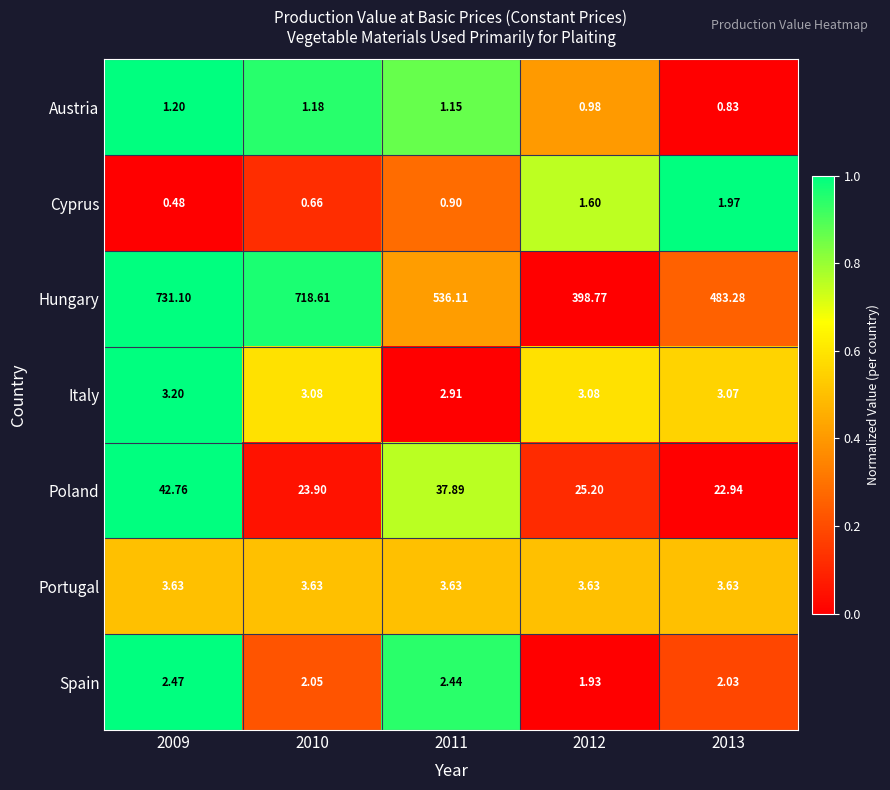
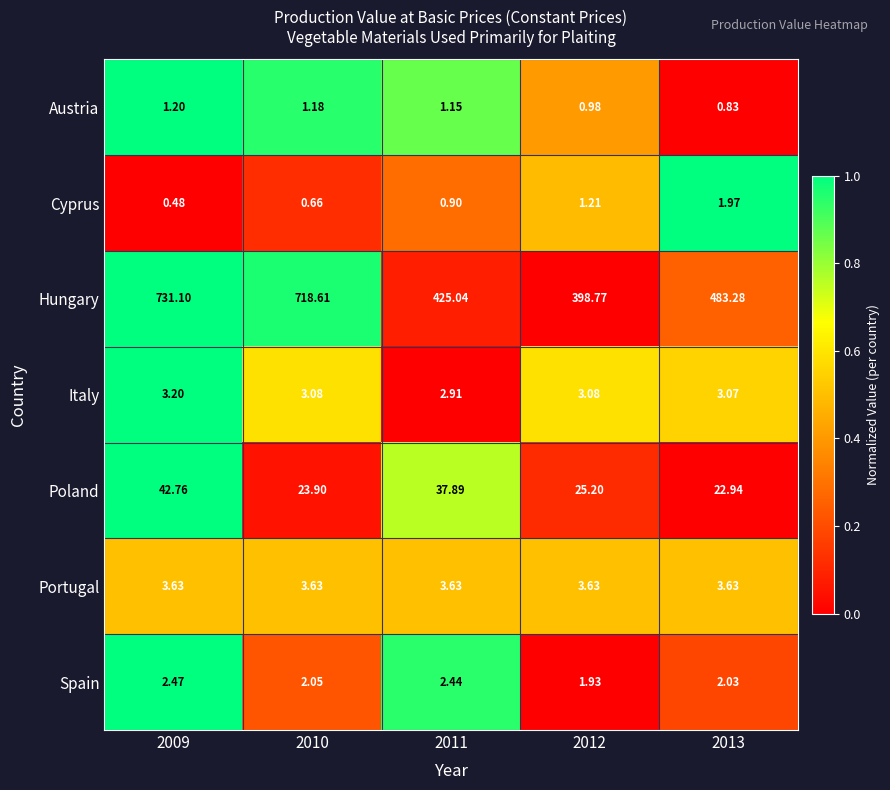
Cyprus, 2012: 1.60 -> 1.21
Hungary, 2011: 536.11 -> 425.04
